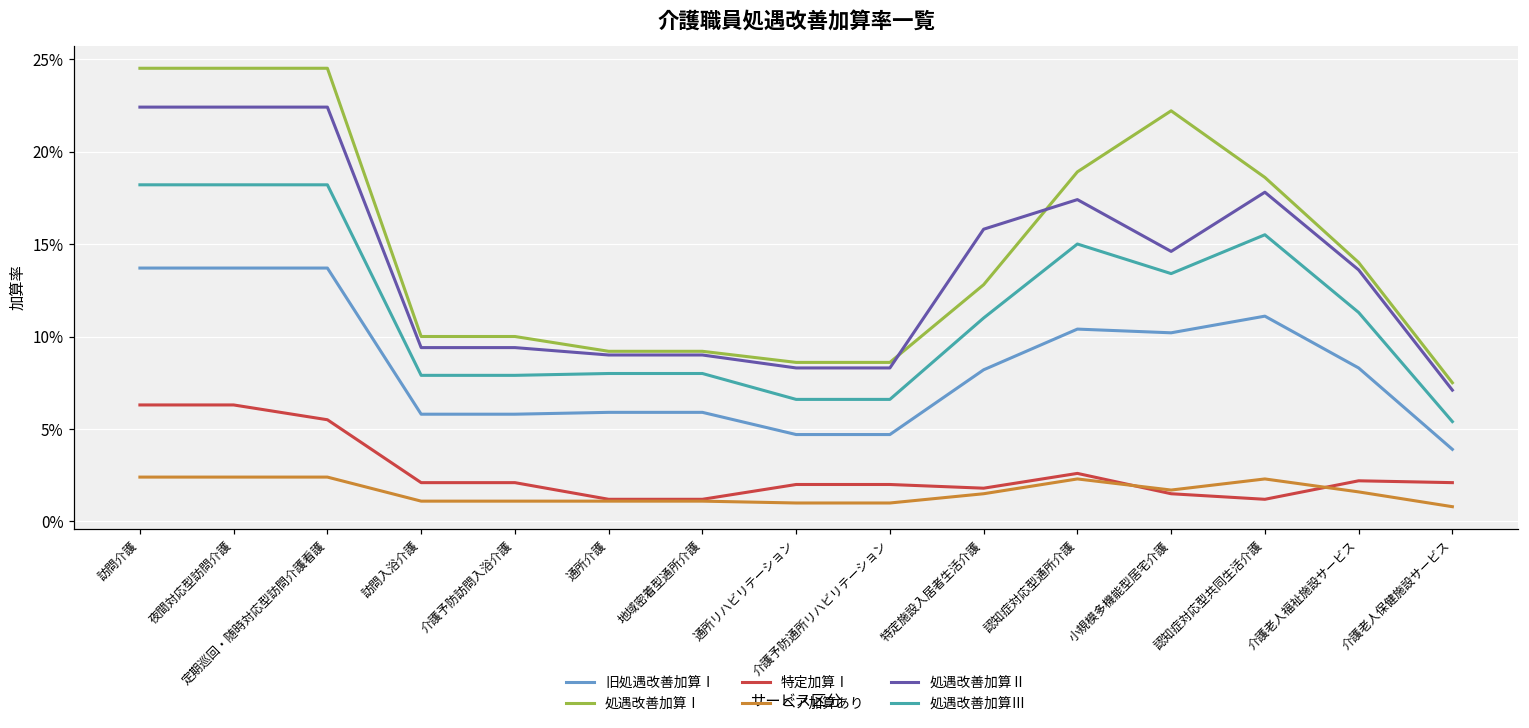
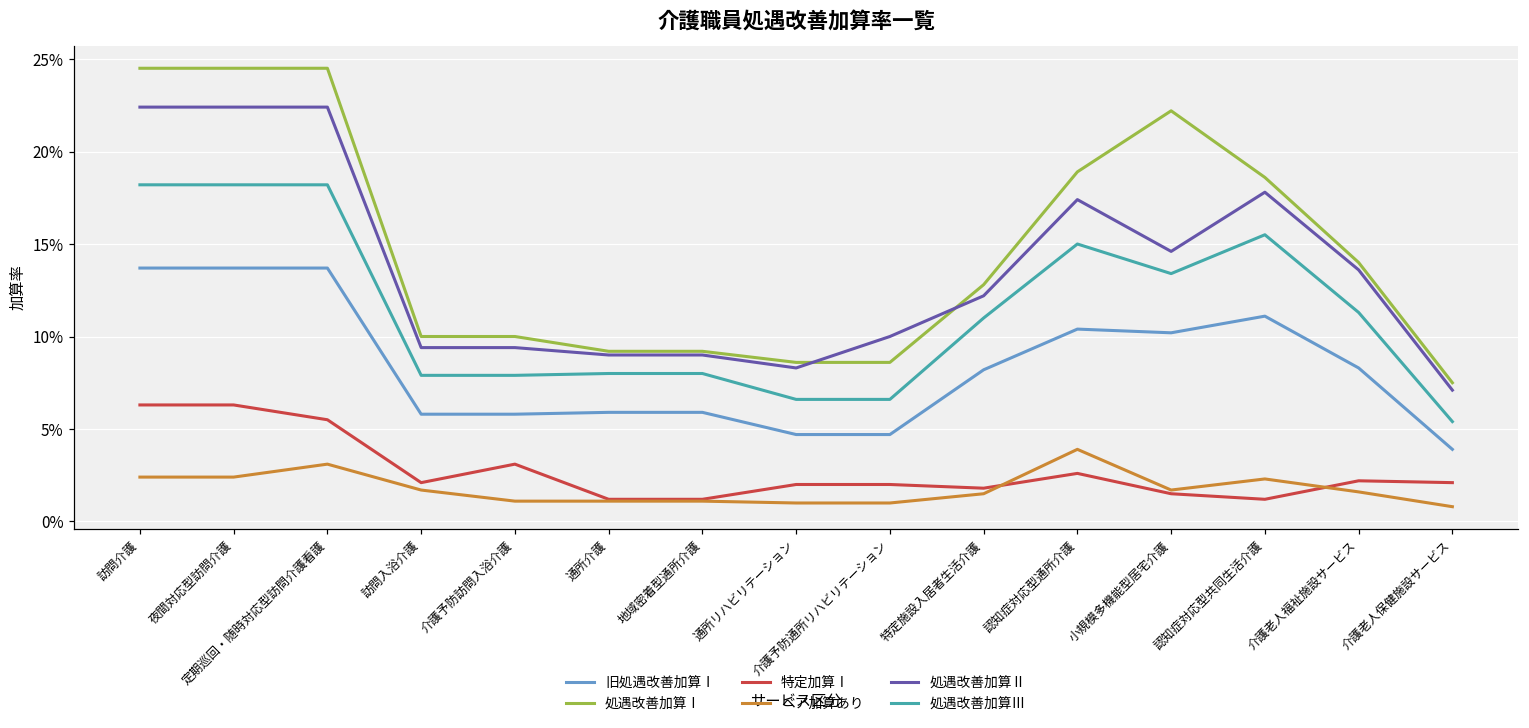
ベア加算あり, 定期巡回・随時対応型訪問介護看護: 2.4% -> 3.1%
ベア加算あり, 訪問入浴介護: 1.1% -> 1.7%
特定加算Ⅰ, 介護予防訪問入浴介護: 2.1% -> 3.1%
処遇改善加算Ⅱ, 介護予防通所リハビリテーション: 8.3% -> 10.0%
処遇改善加算Ⅱ, 特定施設入居者生活介護: 15.8% -> 12.2%
ベア加算あり, 認知症対応型通所介護: 2.3% -> 3.9%
